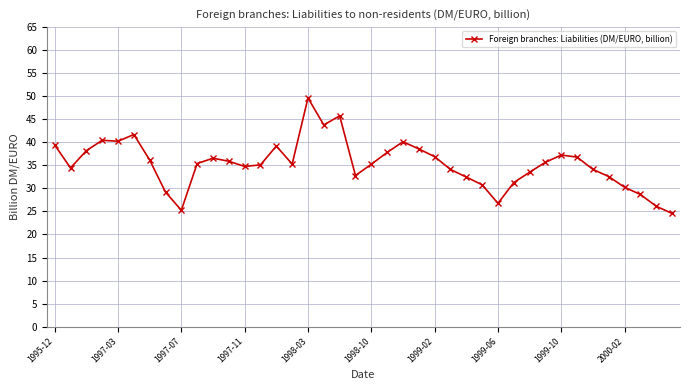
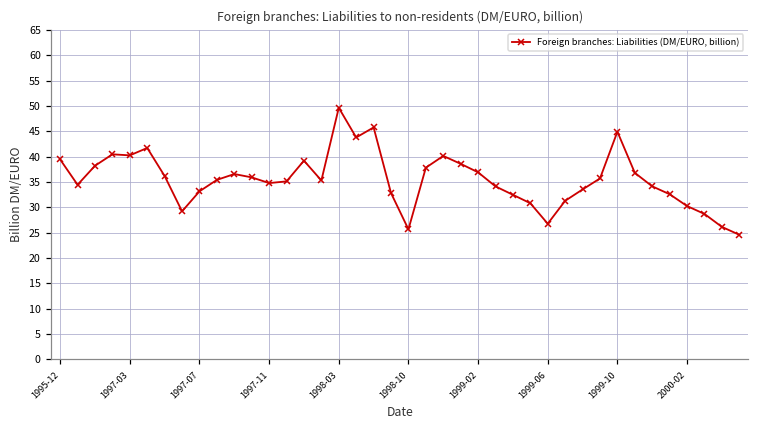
1997-07: 25 -> 33
1998-10: 35 -> 26
1999-10: 37 -> 45
